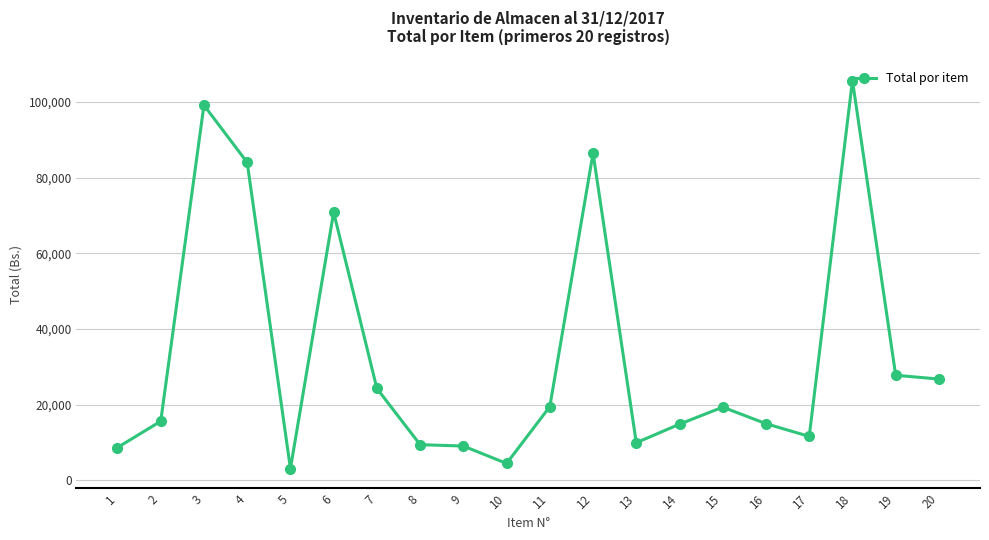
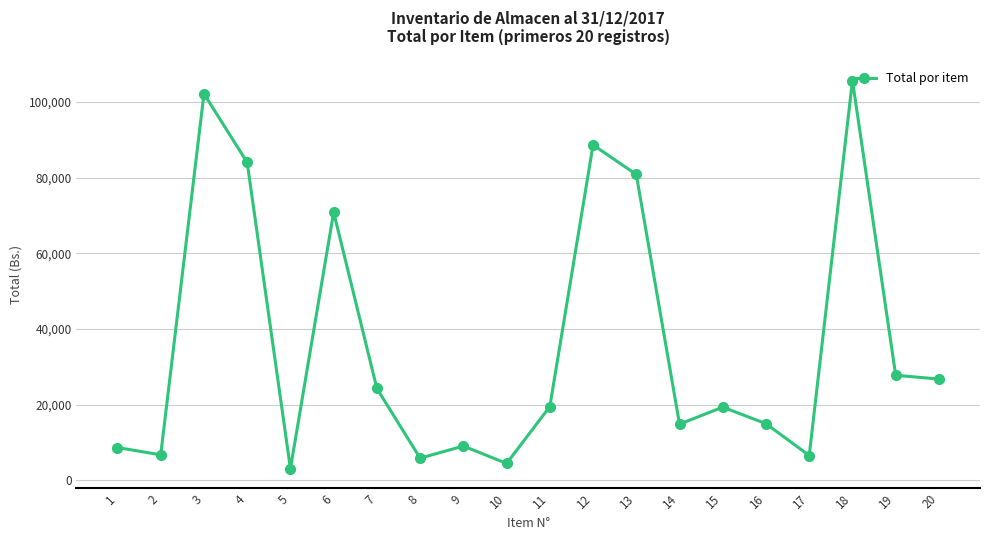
2: 16,000 -> 7,000
3: 99,000 -> 102,000
8: 9,000 -> 6,000
12: 86,000 -> 89,000
13: 10,000 -> 81,000
17: 12,000 -> 7,000
